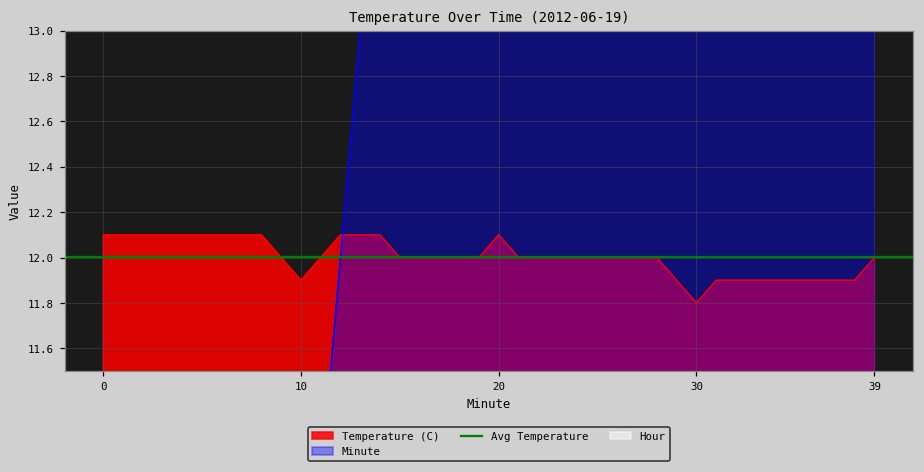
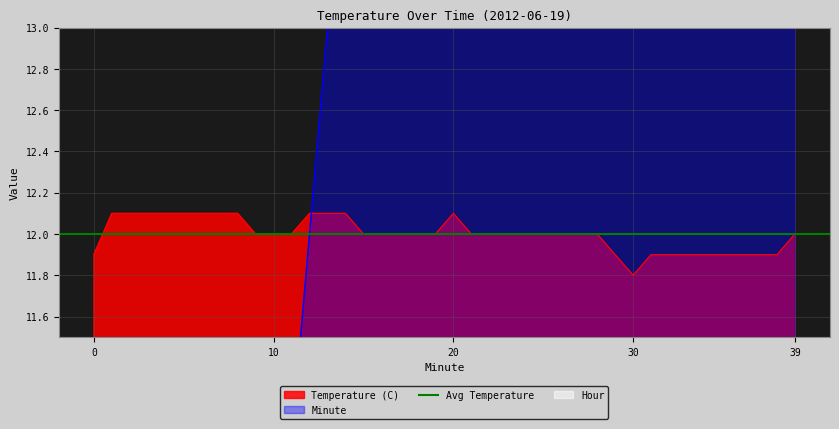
Temperature (C), 0: 12.1 -> 11.9
Temperature (C), 10: 11.9 -> 12.0
